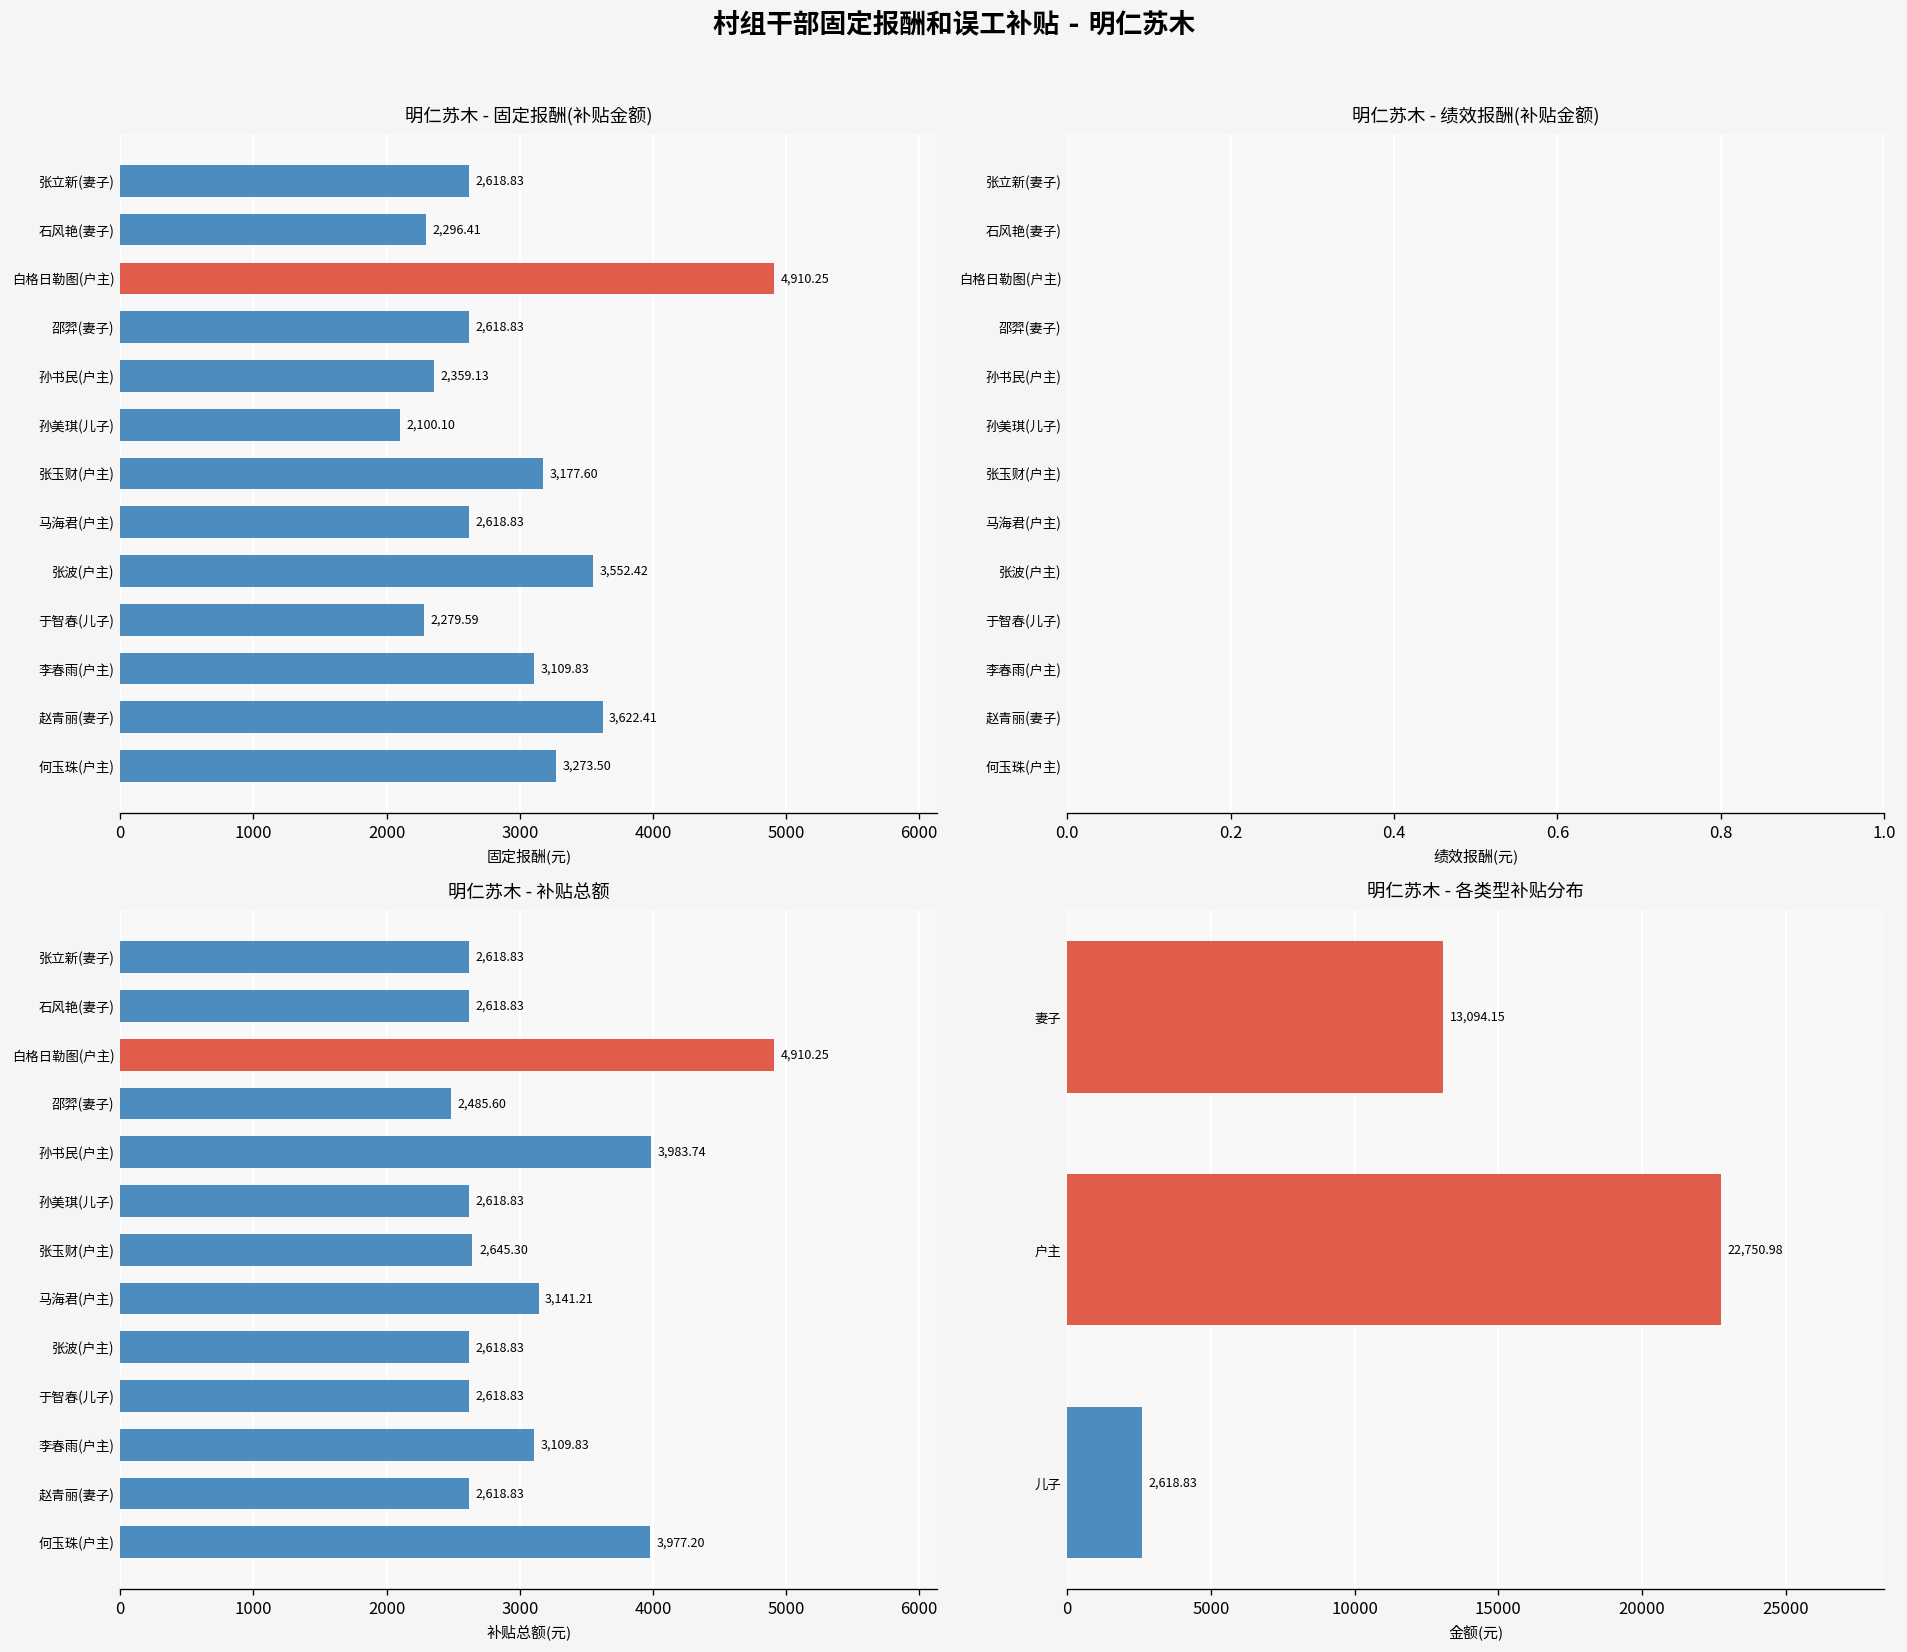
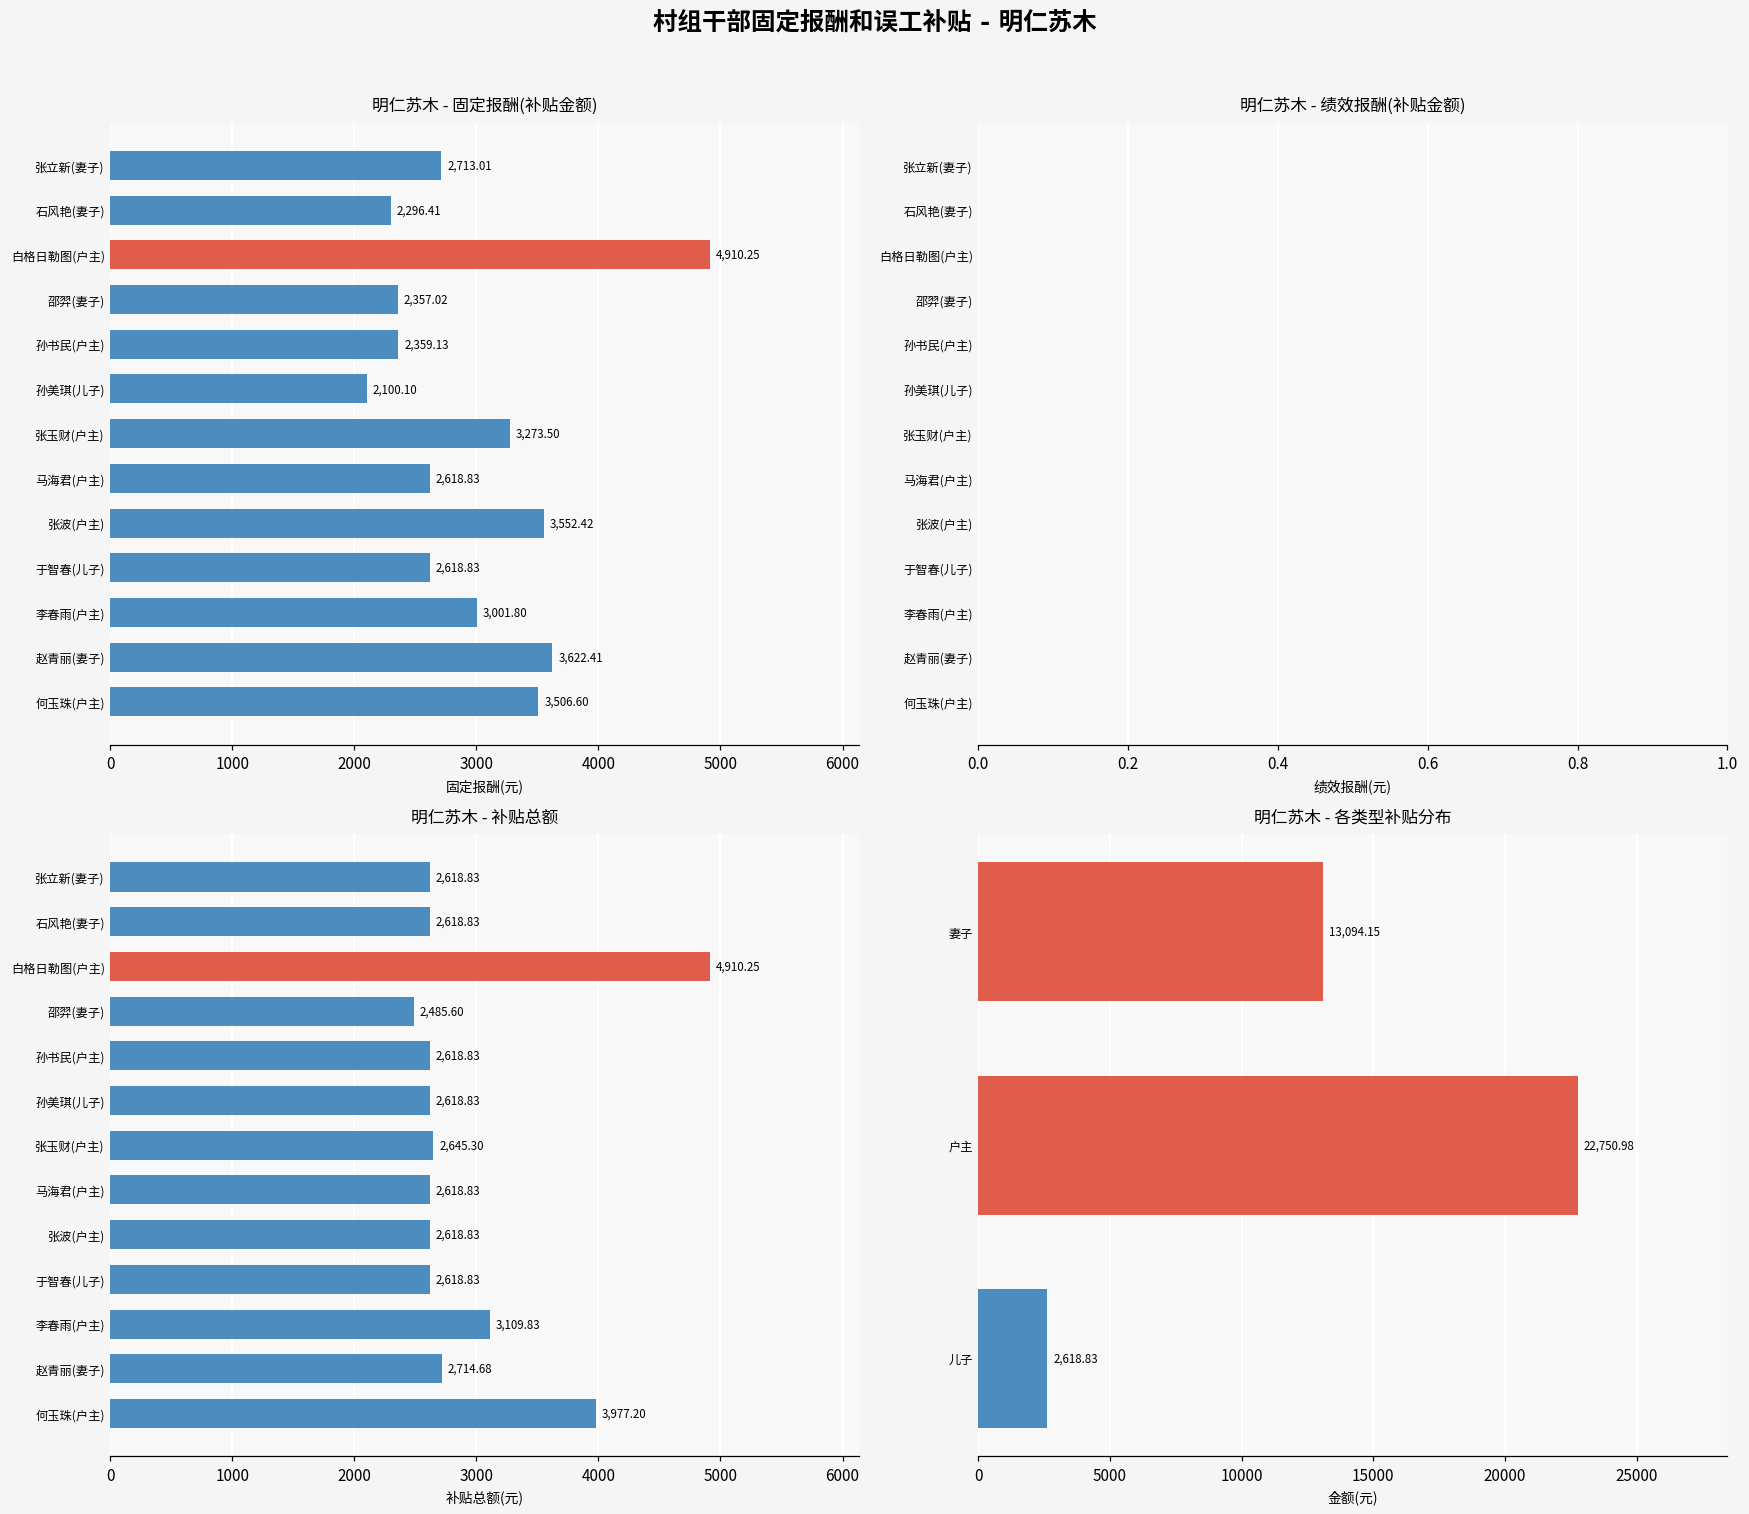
明仁苏木 - 固定报酬(补贴金额), 张立新(妻子): 2,618.83 -> 2,713.01
明仁苏木 - 固定报酬(补贴金额), 邵羿(妻子): 2,618.83 -> 2,357.02
明仁苏木 - 固定报酬(补贴金额), 张玉财(户主): 3,177.60 -> 3,273.50
明仁苏木 - 固定报酬(补贴金额), 于智春(儿子): 2,279.59 -> 2,618.83
明仁苏木 - 固定报酬(补贴金额), 李春雨(户主): 3,109.83 -> 3,001.80
明仁苏木 - 固定报酬(补贴金额), 何玉珠(户主): 3,273.50 -> 3,506.60
明仁苏木 - 补贴总额, 孙书民(户主): 3,983.74 -> 2,618.83
明仁苏木 - 补贴总额, 马海君(户主): 3,141.21 -> 2,618.83
明仁苏木 - 补贴总额, 赵青丽(妻子): 2,618.83 -> 2,714.68
